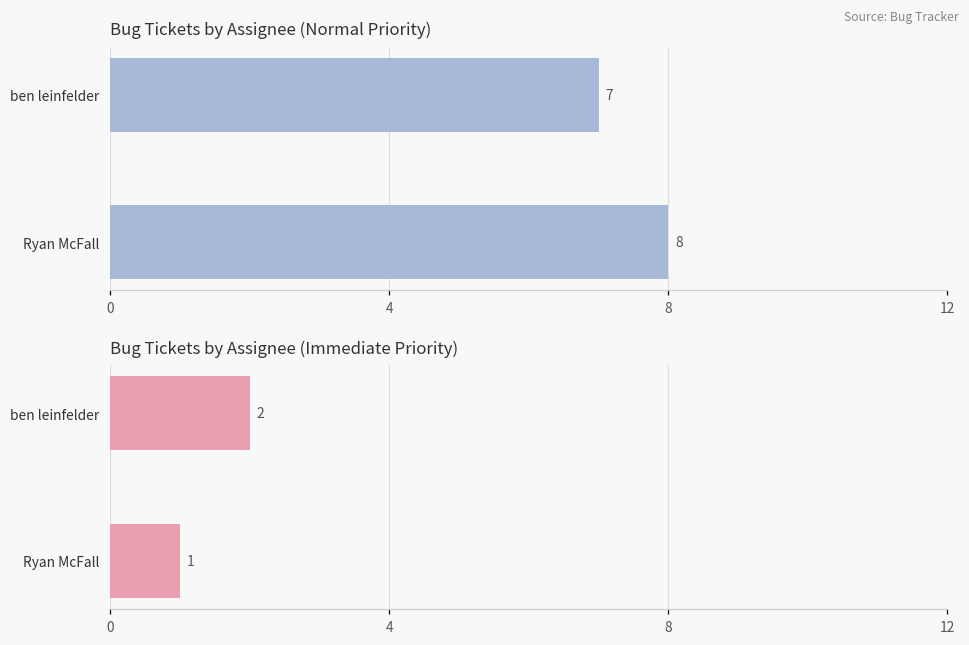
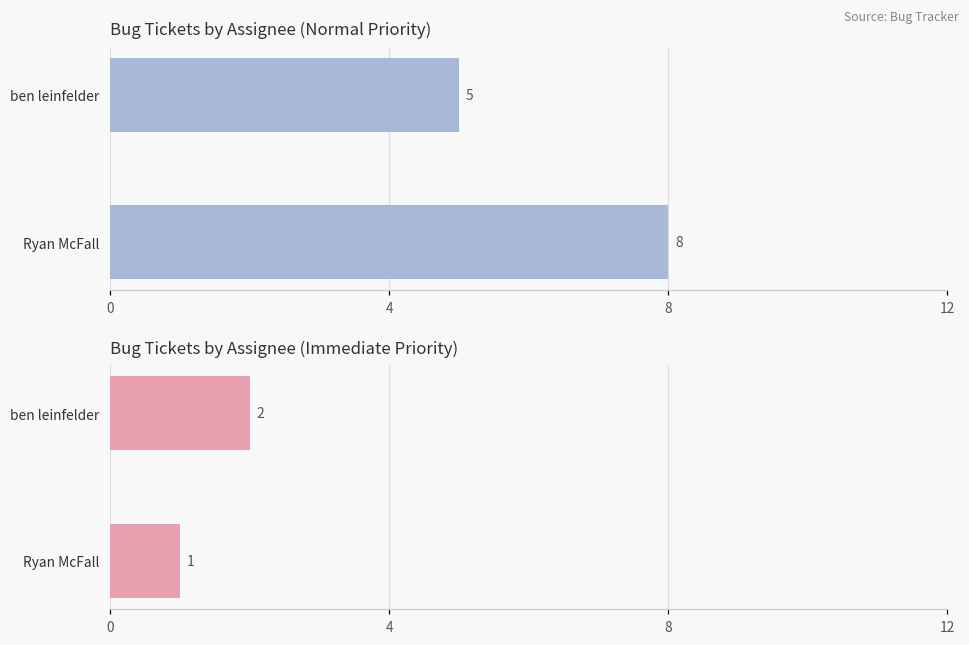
Bug Tickets by Assignee (Normal Priority), ben leinfelder: 7 -> 5
